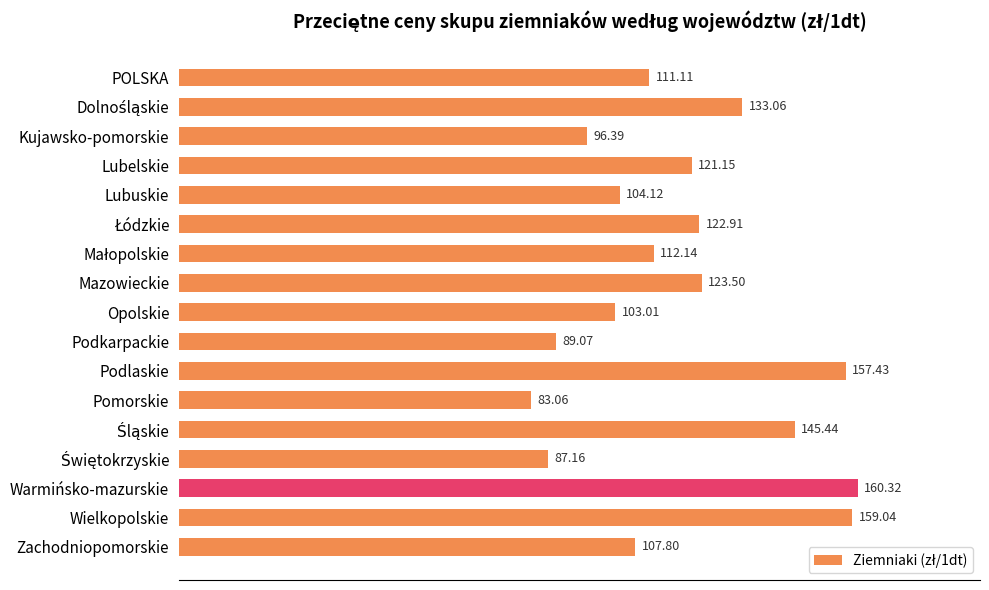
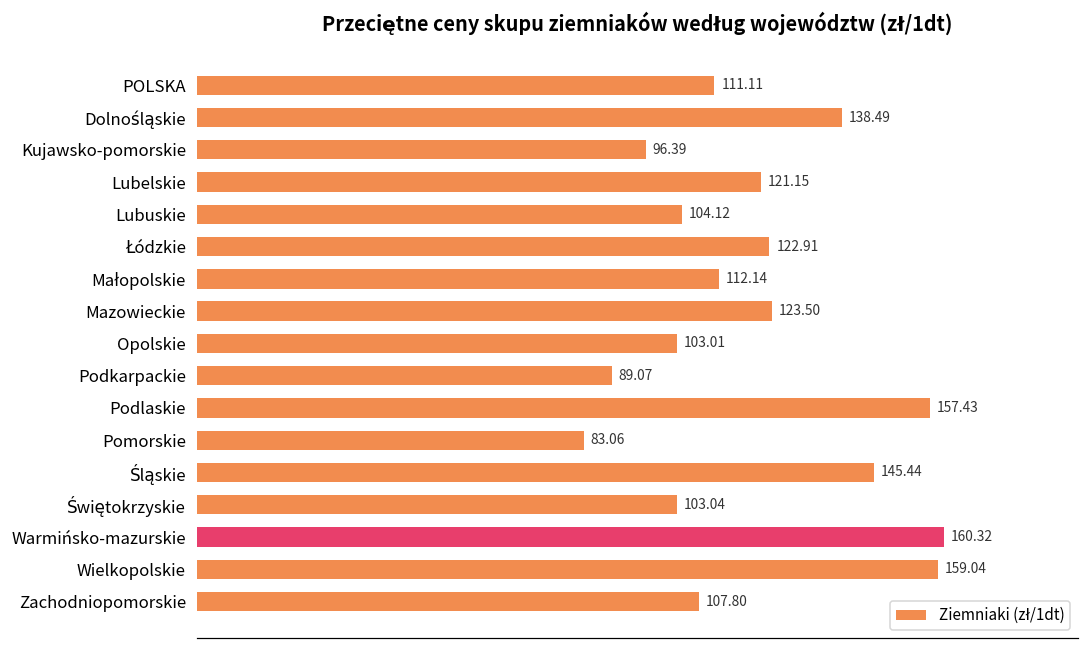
Dolnośląskie: 133.06 -> 138.49
Świętokrzyskie: 87.16 -> 103.04
